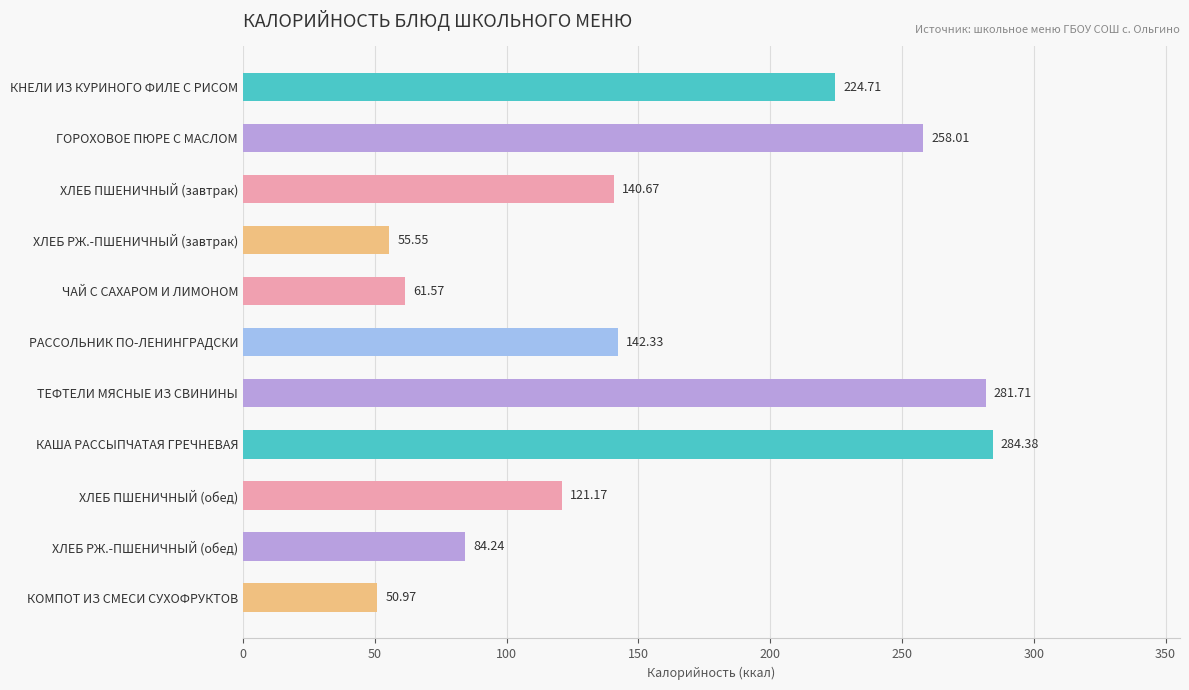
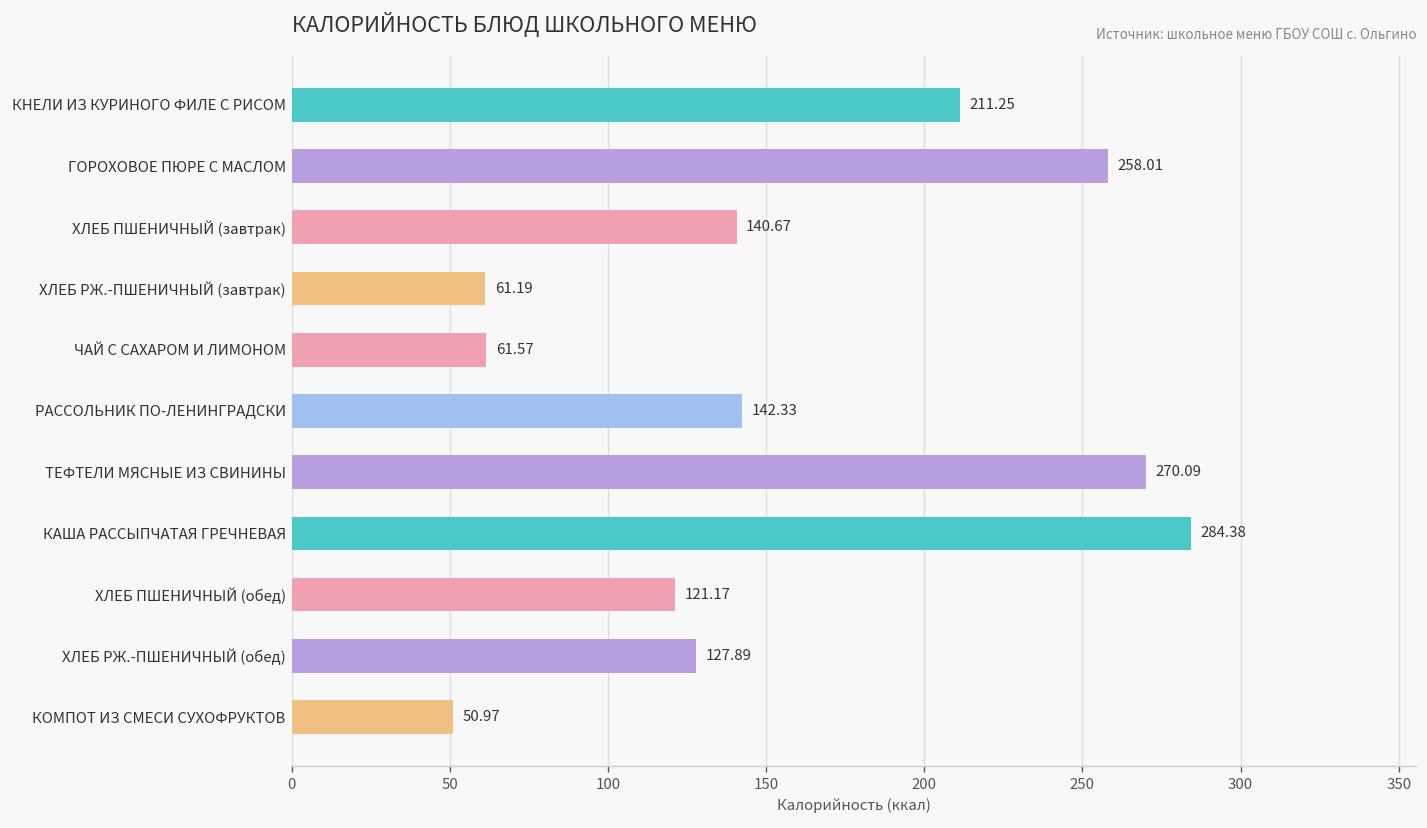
КНЕЛИ ИЗ КУРИНОГО ФИЛЕ С РИСОМ: 224.71 -> 211.25
ХЛЕБ РЖ.-ПШЕНИЧНЫЙ (завтрак): 55.55 -> 61.19
ТЕФТЕЛИ МЯСНЫЕ ИЗ СВИНИНЫ: 281.71 -> 270.09
ХЛЕБ РЖ.-ПШЕНИЧНЫЙ (обед): 84.24 -> 127.89
